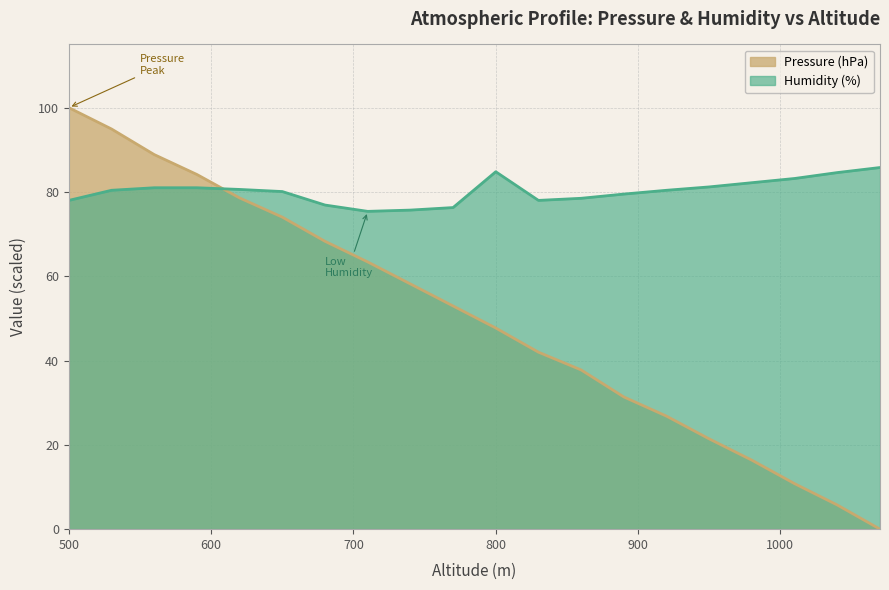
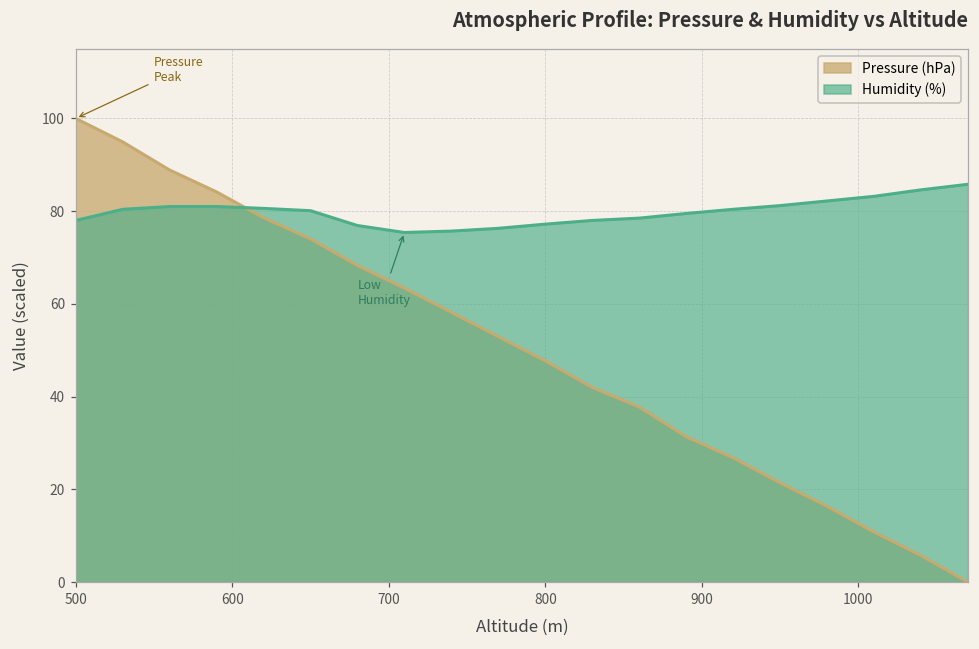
Humidity (%), 800: 85 -> 77
